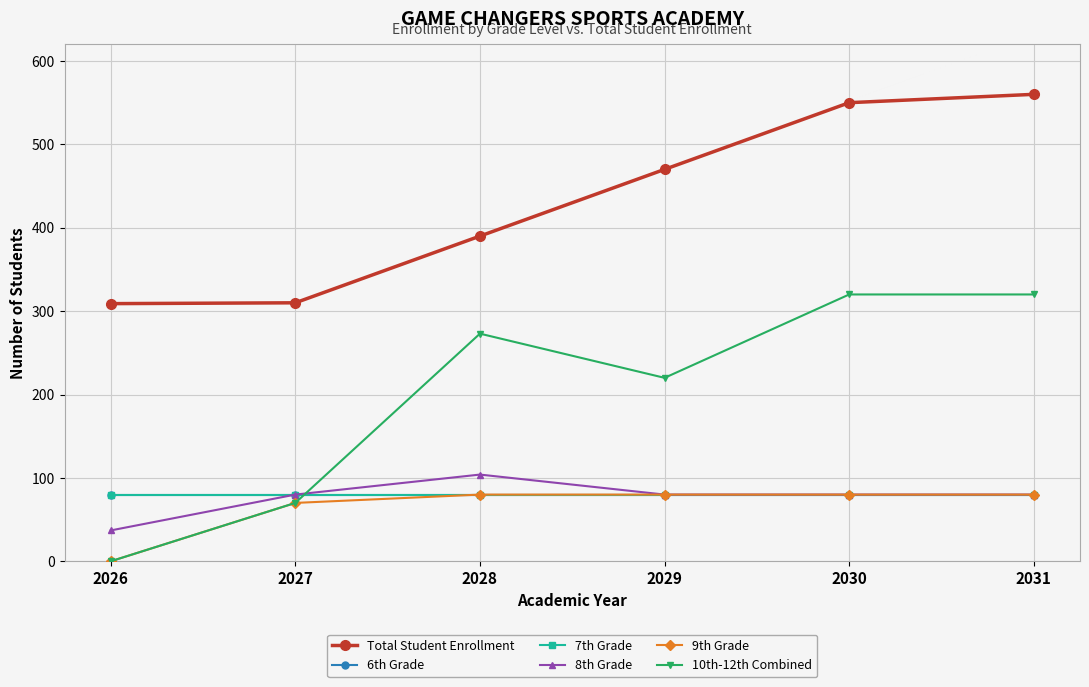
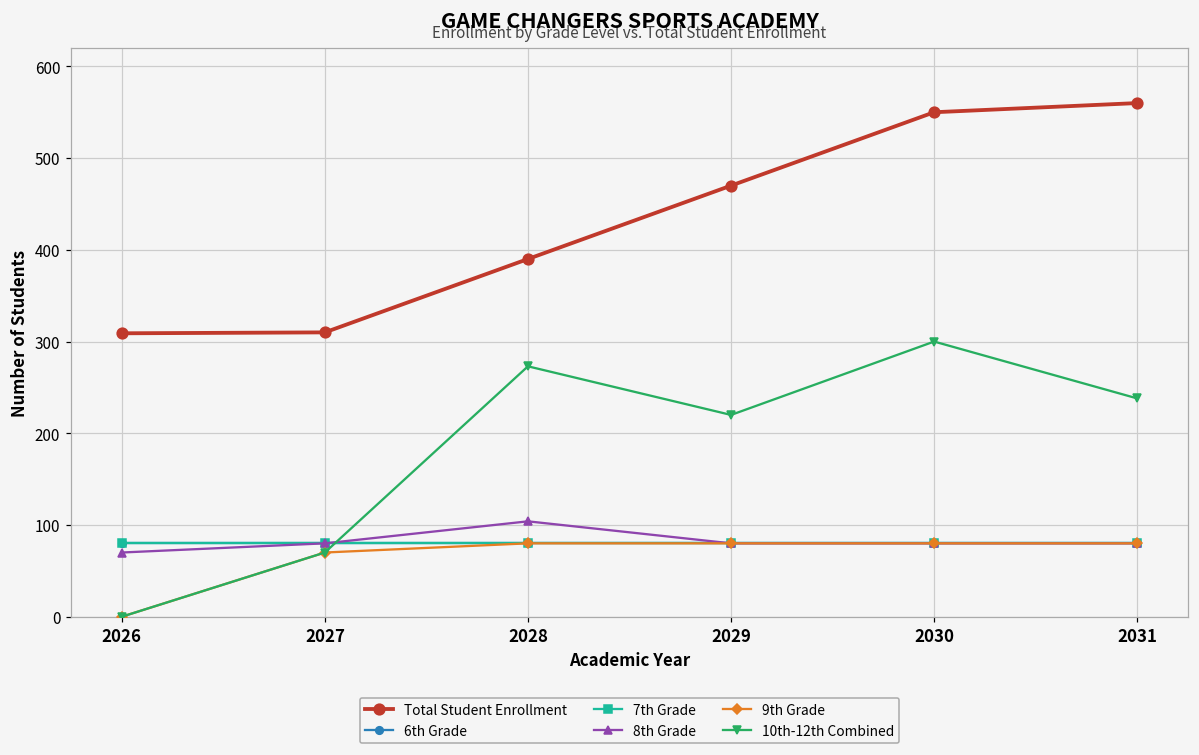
8th Grade, 2026: 40 -> 70
10th-12th Combined, 2030: 320 -> 300
10th-12th Combined, 2031: 320 -> 240
